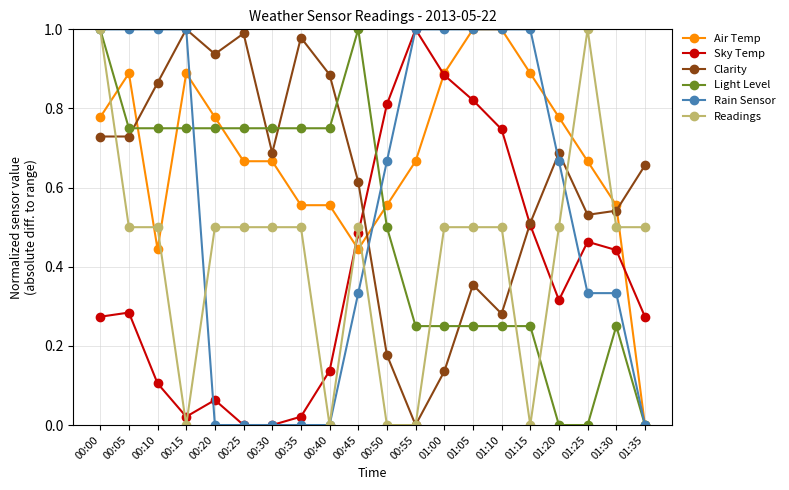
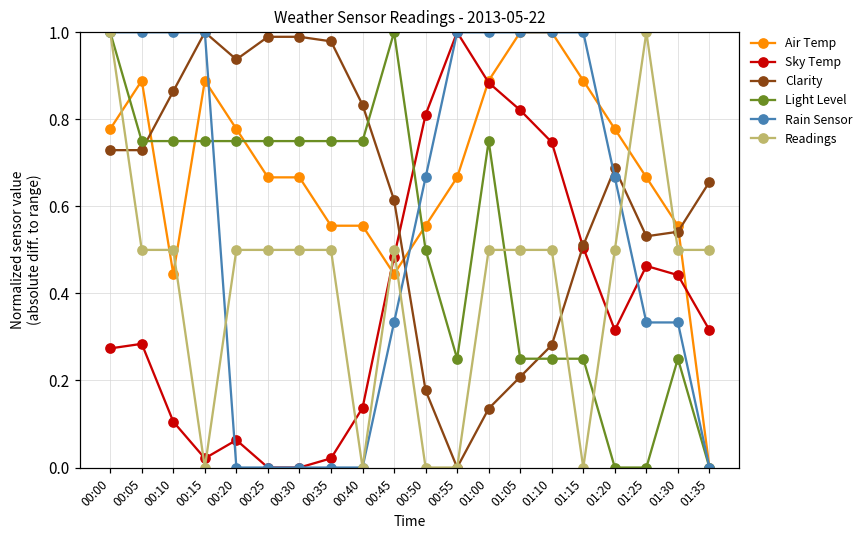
Clarity, 00:30: 0.69 -> 0.99
Clarity, 00:40: 0.89 -> 0.83
Light Level, 01:00: 0.25 -> 0.75
Clarity, 01:05: 0.35 -> 0.21
Sky Temp, 01:35: 0.27 -> 0.32
